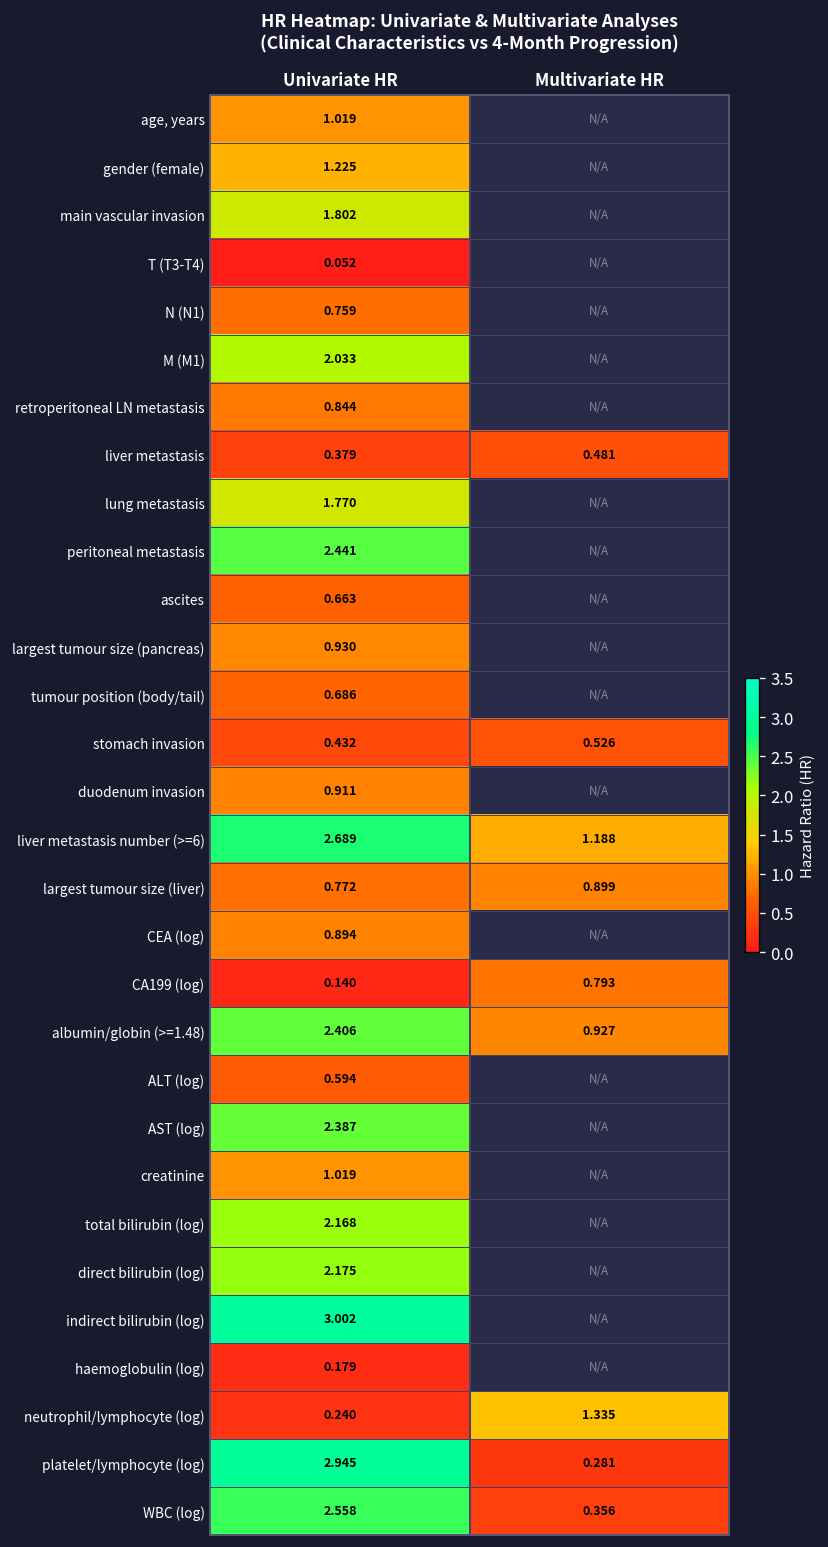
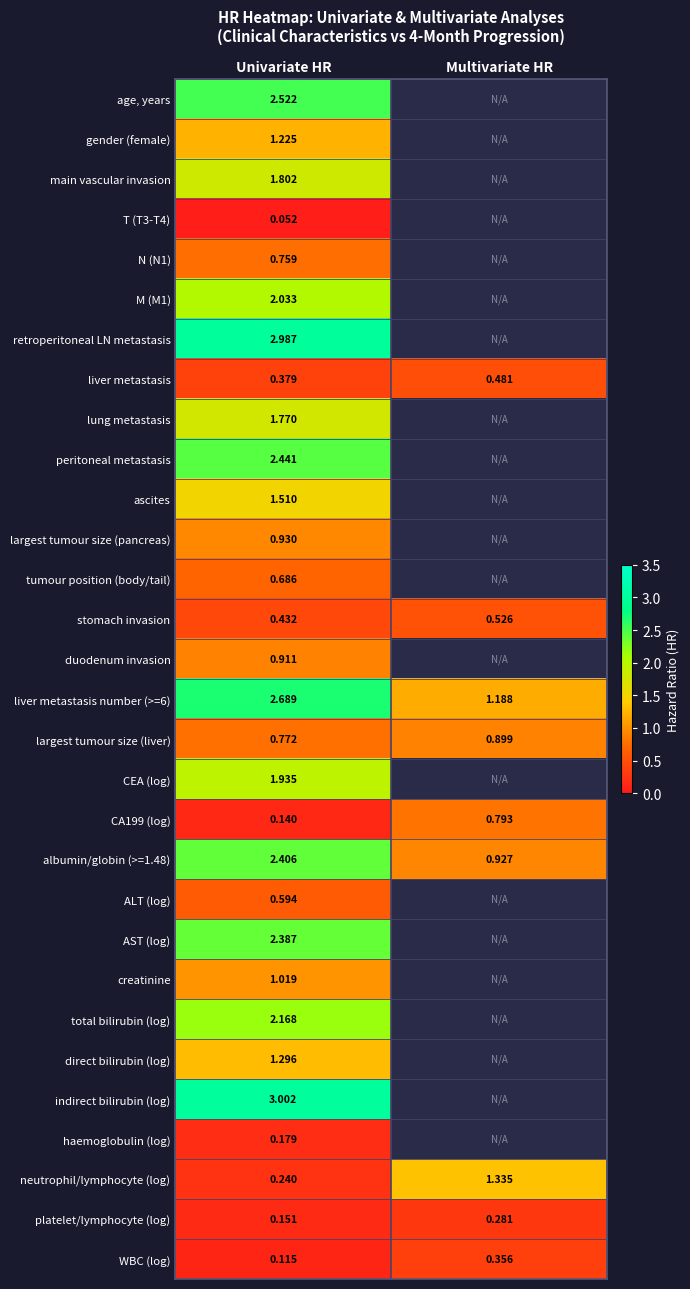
age, years, Univariate HR: 1.019 -> 2.522
retroperitoneal LN metastasis, Univariate HR: 0.844 -> 2.987
ascites, Univariate HR: 0.663 -> 1.510
CEA (log), Univariate HR: 0.894 -> 1.935
direct bilirubin (log), Univariate HR: 2.175 -> 1.296
platelet/lymphocyte (log), Univariate HR: 2.945 -> 0.151
WBC (log), Univariate HR: 2.558 -> 0.115
